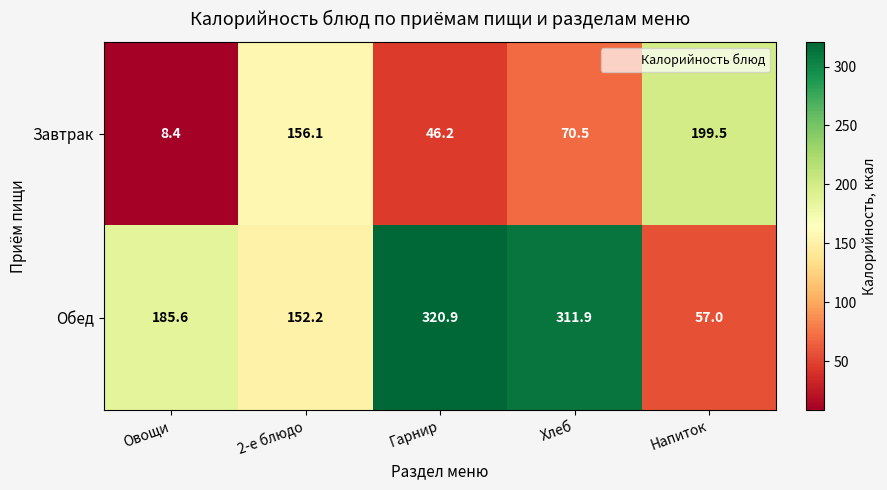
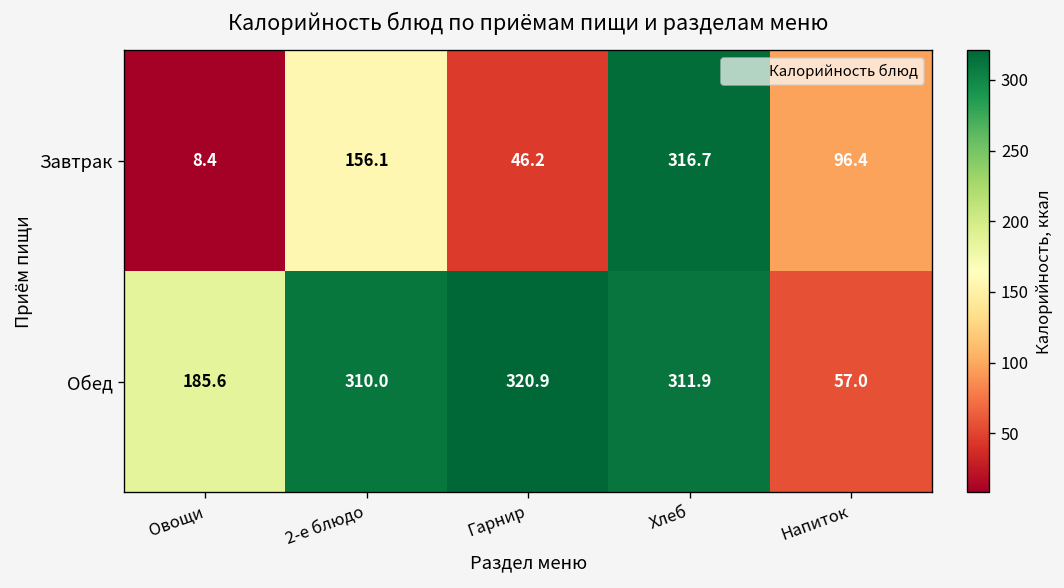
Завтрак, Хлеб: 70.5 -> 316.7
Завтрак, Напиток: 199.5 -> 96.4
Обед, 2-е блюдо: 152.2 -> 310.0
